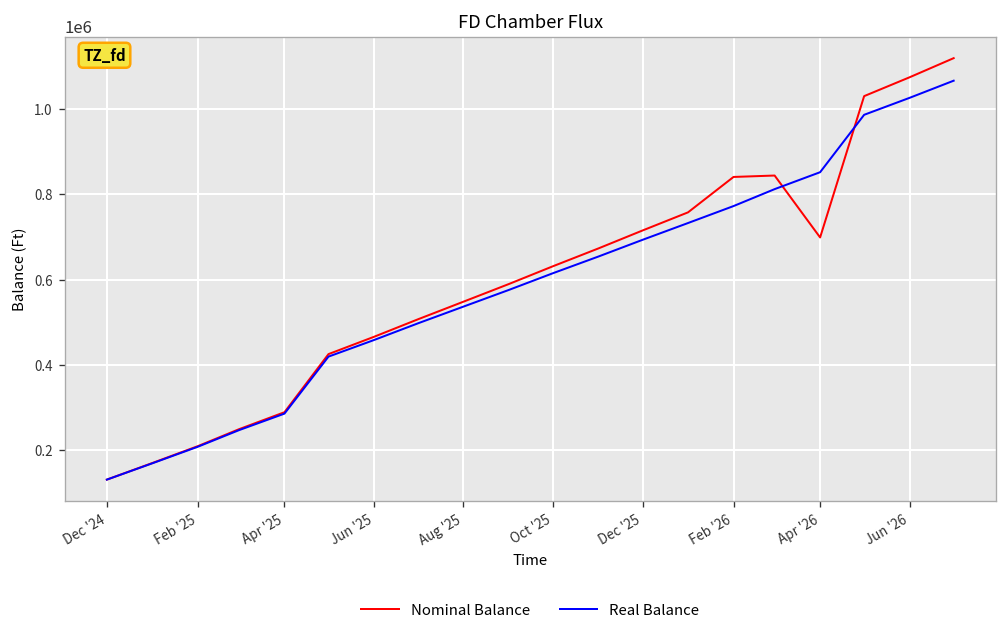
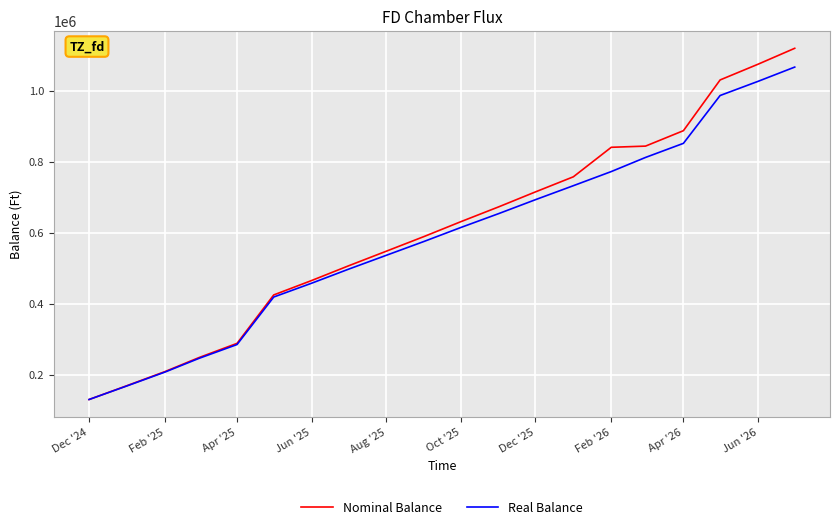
Nominal Balance, Apr '26: 700000 -> 890000
